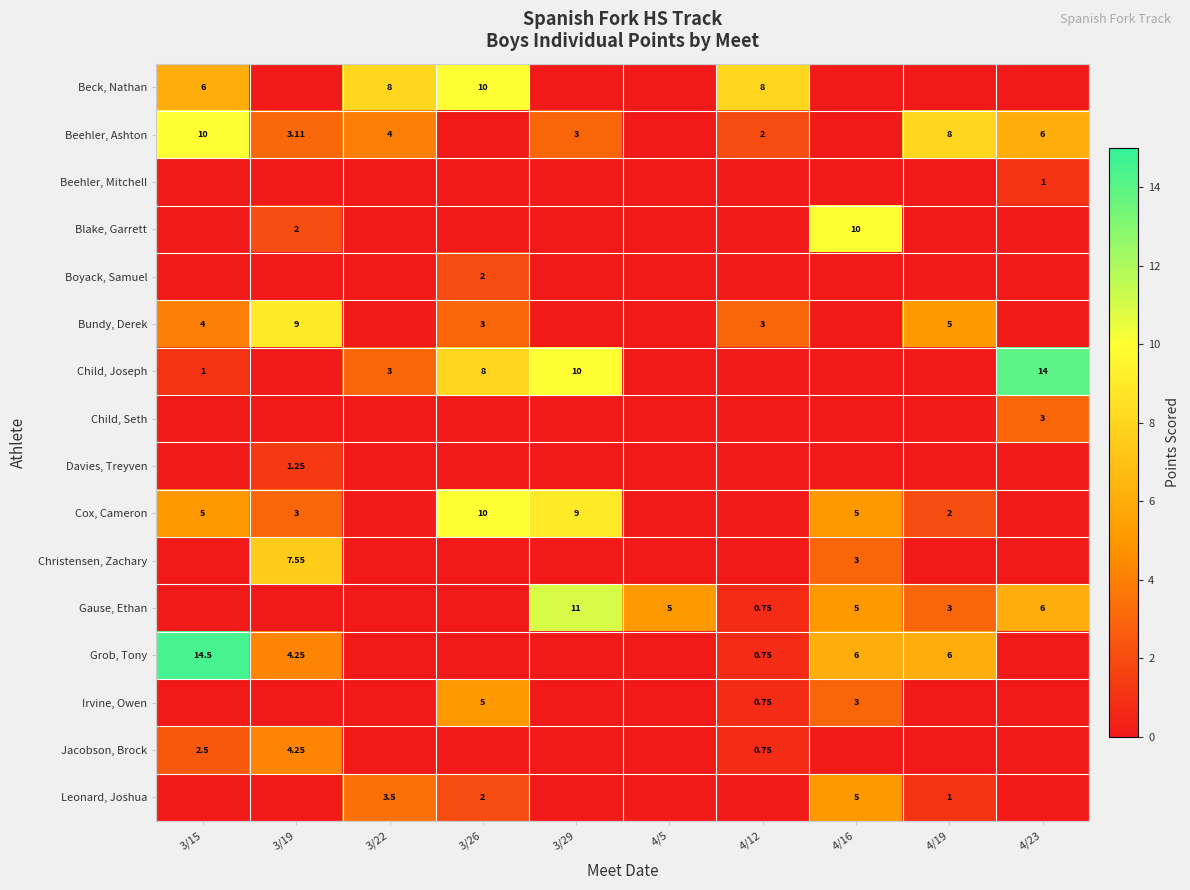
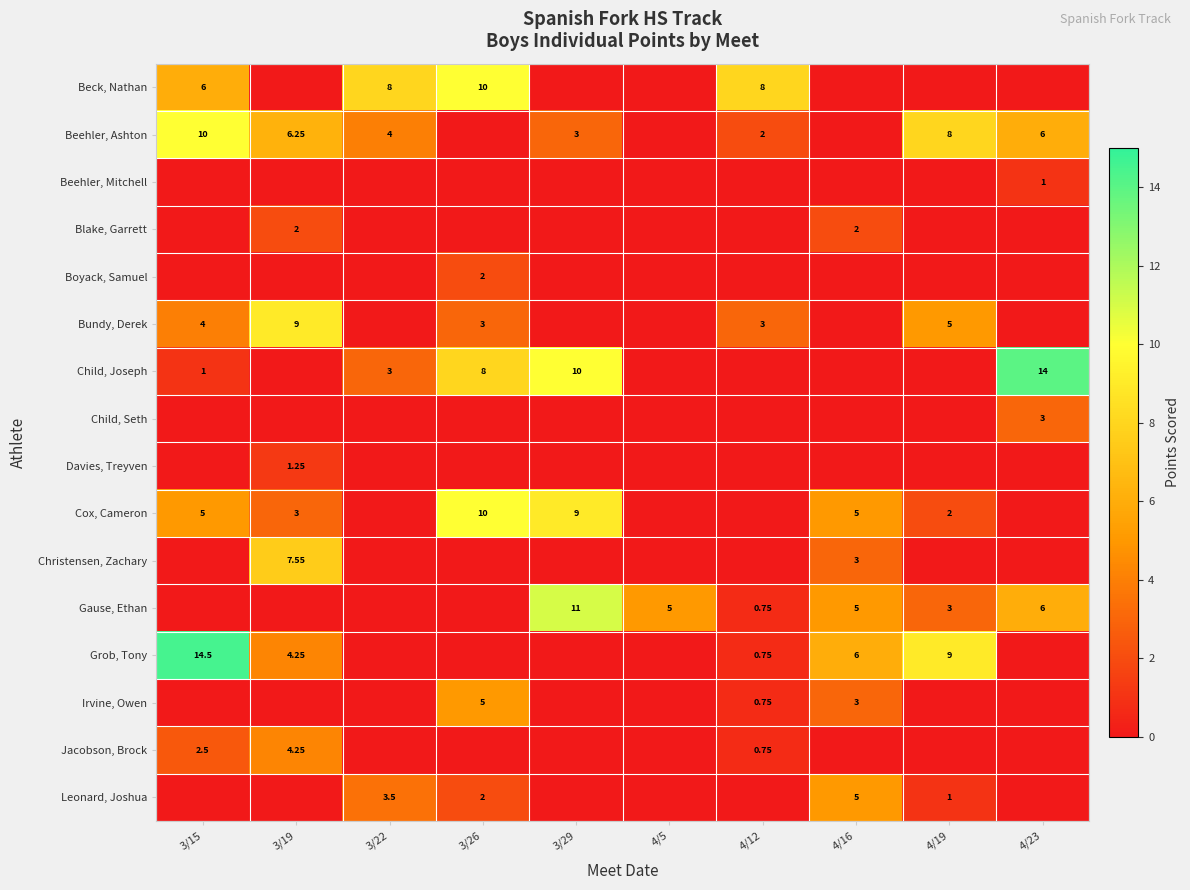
Beehler, Ashton, 3/19: 3.11 -> 6.25
Blake, Garrett, 4/16: 10 -> 2
Grob, Tony, 4/19: 6 -> 9
